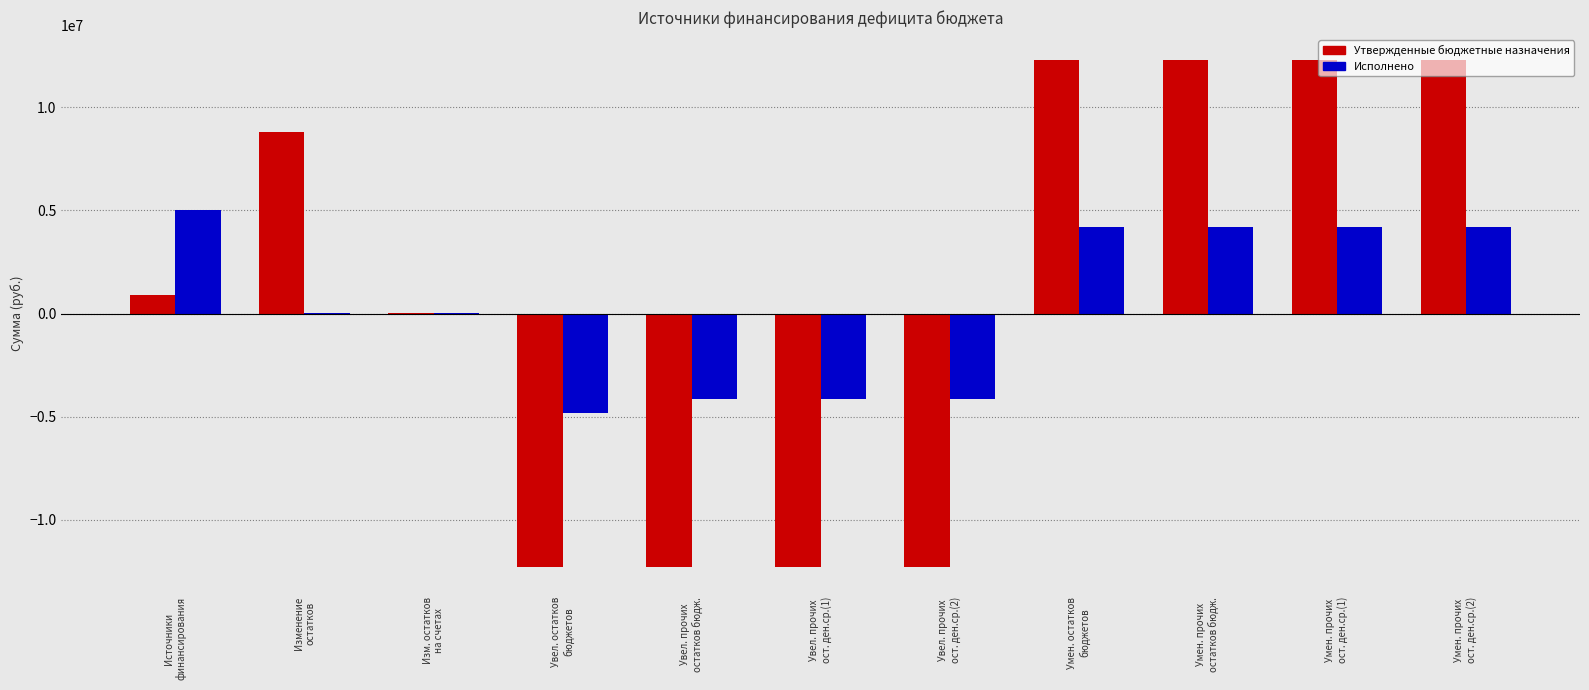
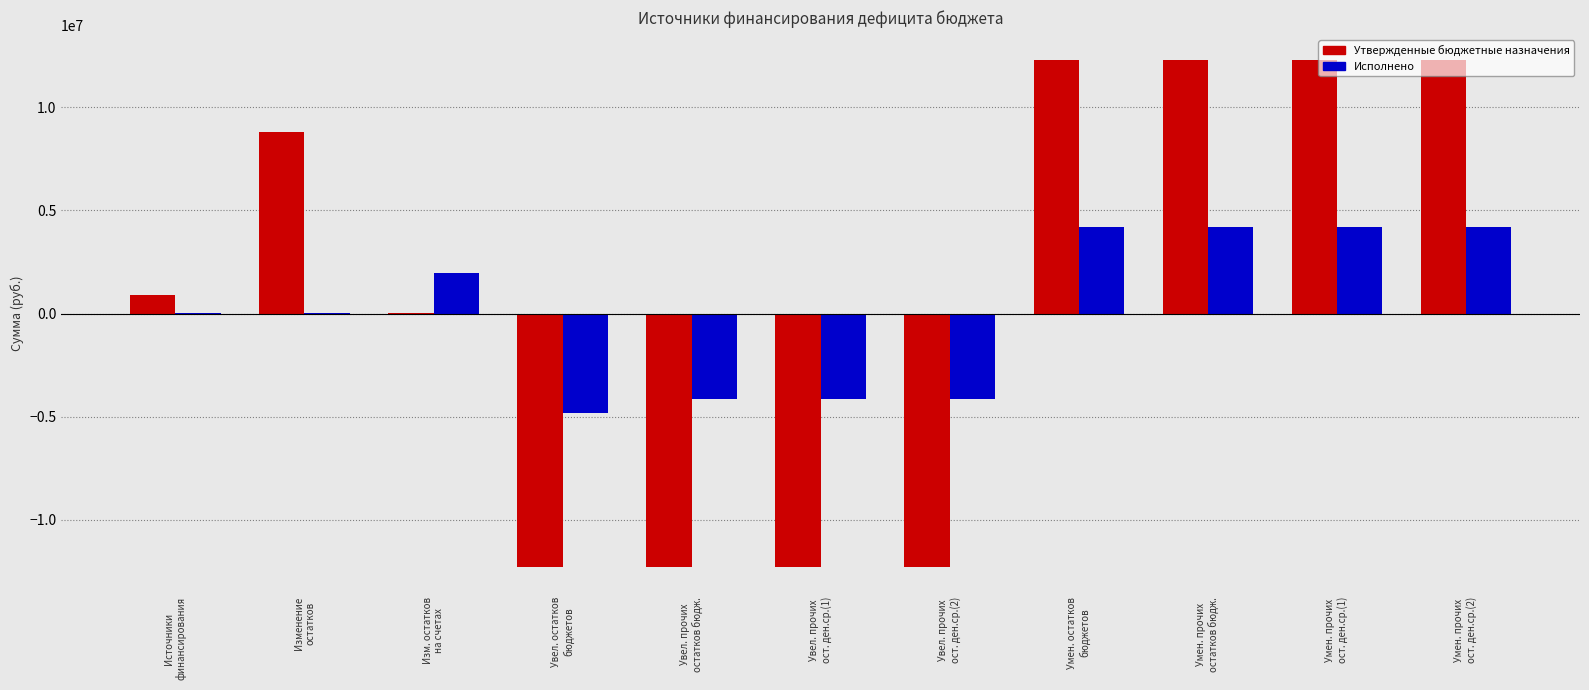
Исполнено, Источники финансирования: 5000000 -> 0
Исполнено, Изм. остатков на счетах: 0 -> 1900000
